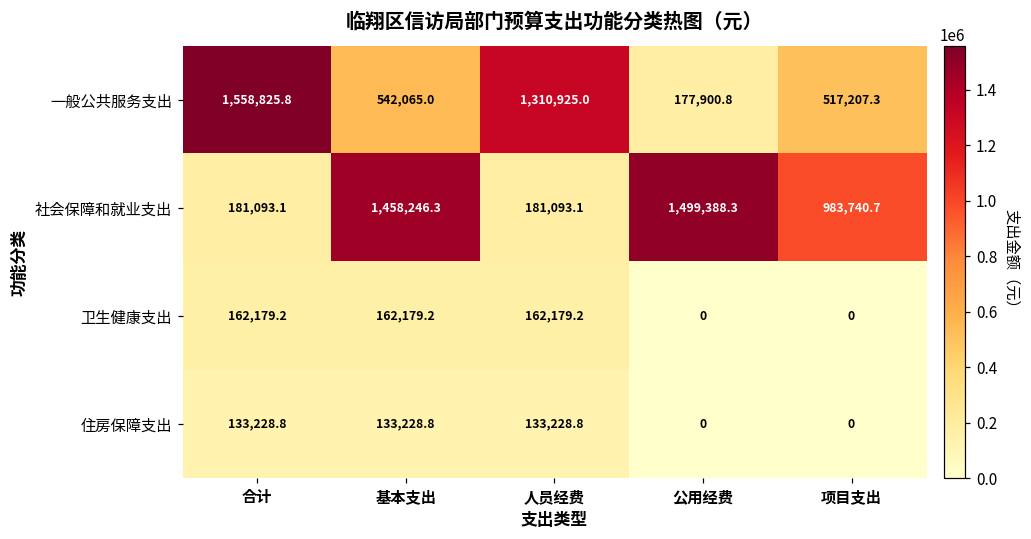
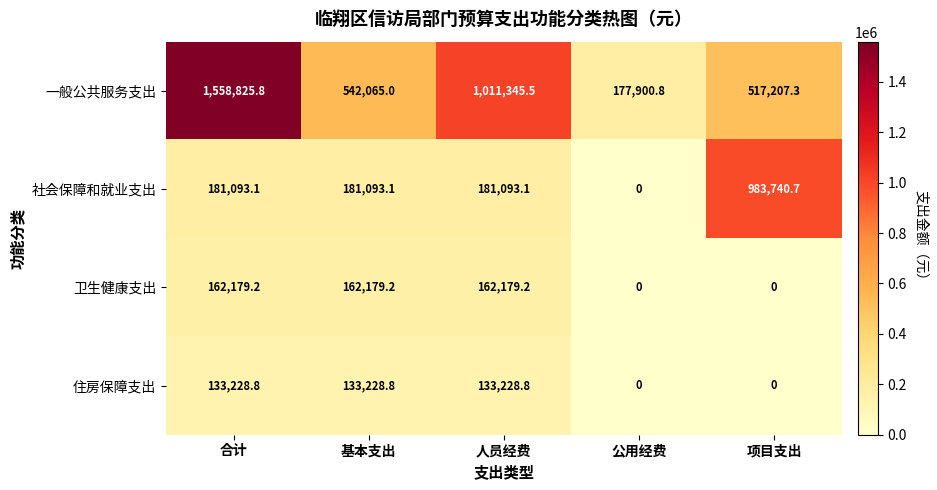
一般公共服务支出, 人员经费: 1,310,925.0 -> 1,011,345.5
社会保障和就业支出, 基本支出: 1,458,246.3 -> 181,093.1
社会保障和就业支出, 公用经费: 1,499,388.3 -> 0
